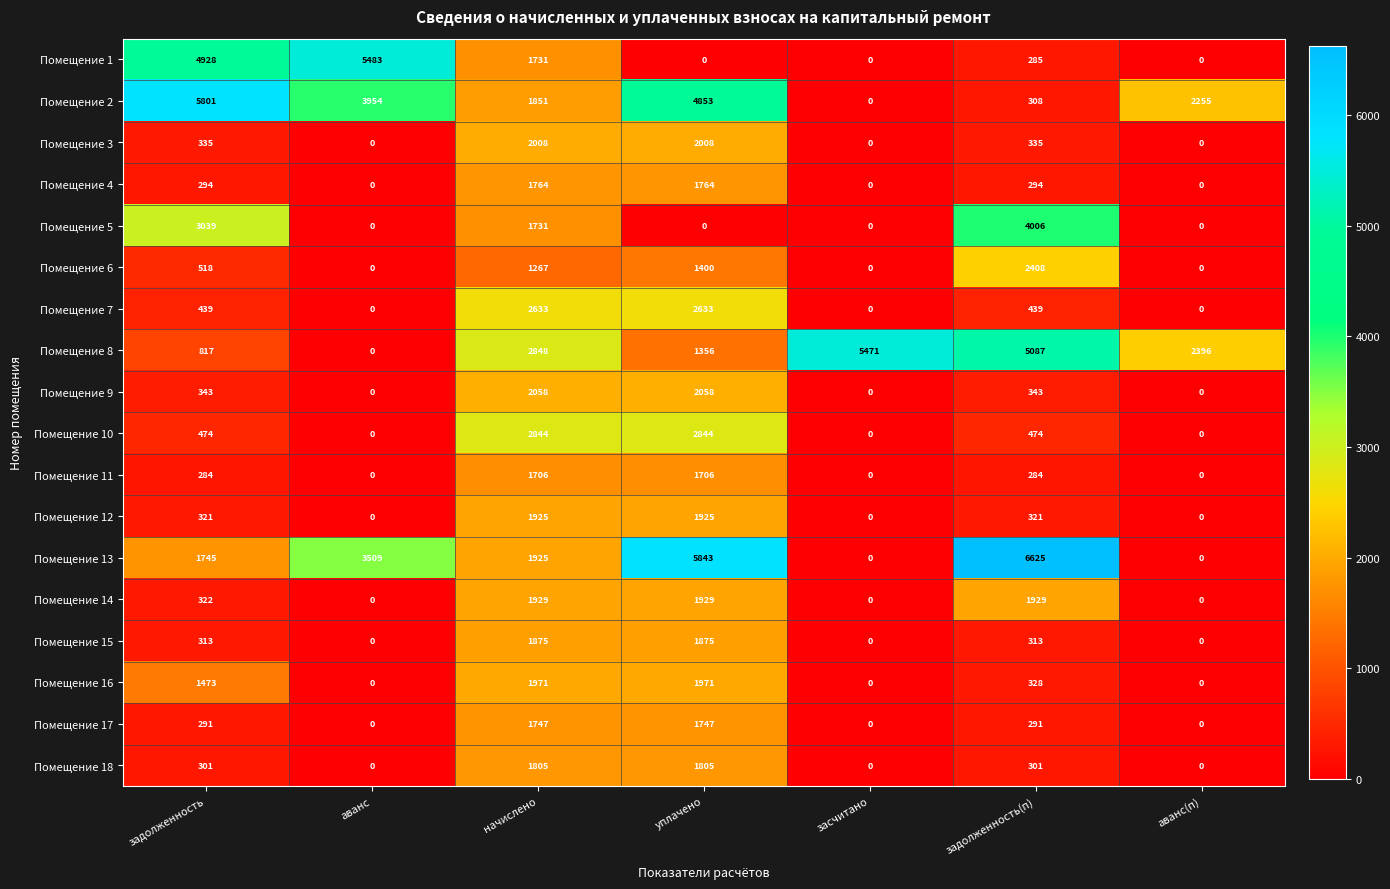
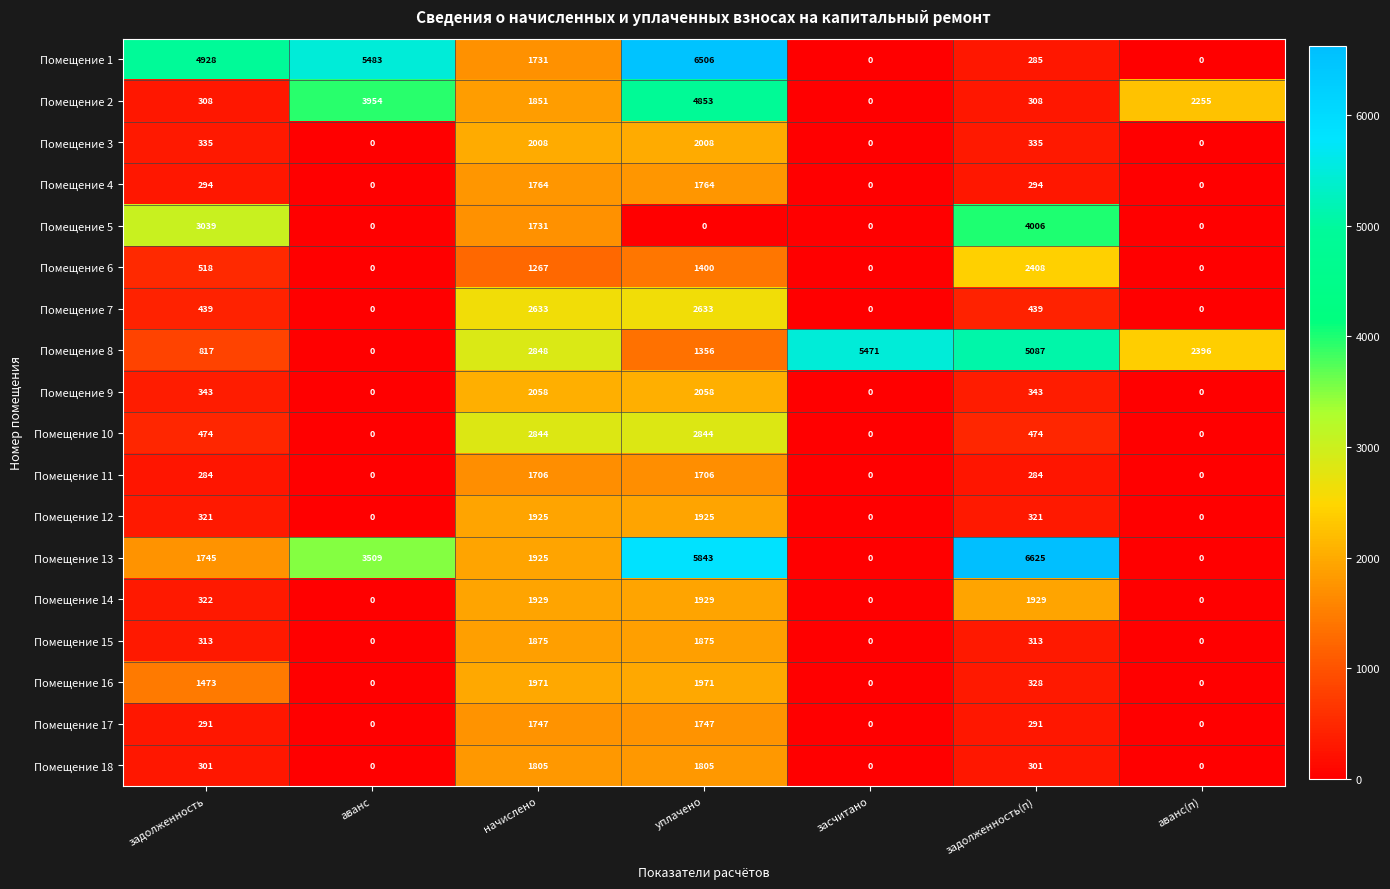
Помещение 1, уплачено: 0 -> 6506
Помещение 2, задолженность: 5801 -> 308
